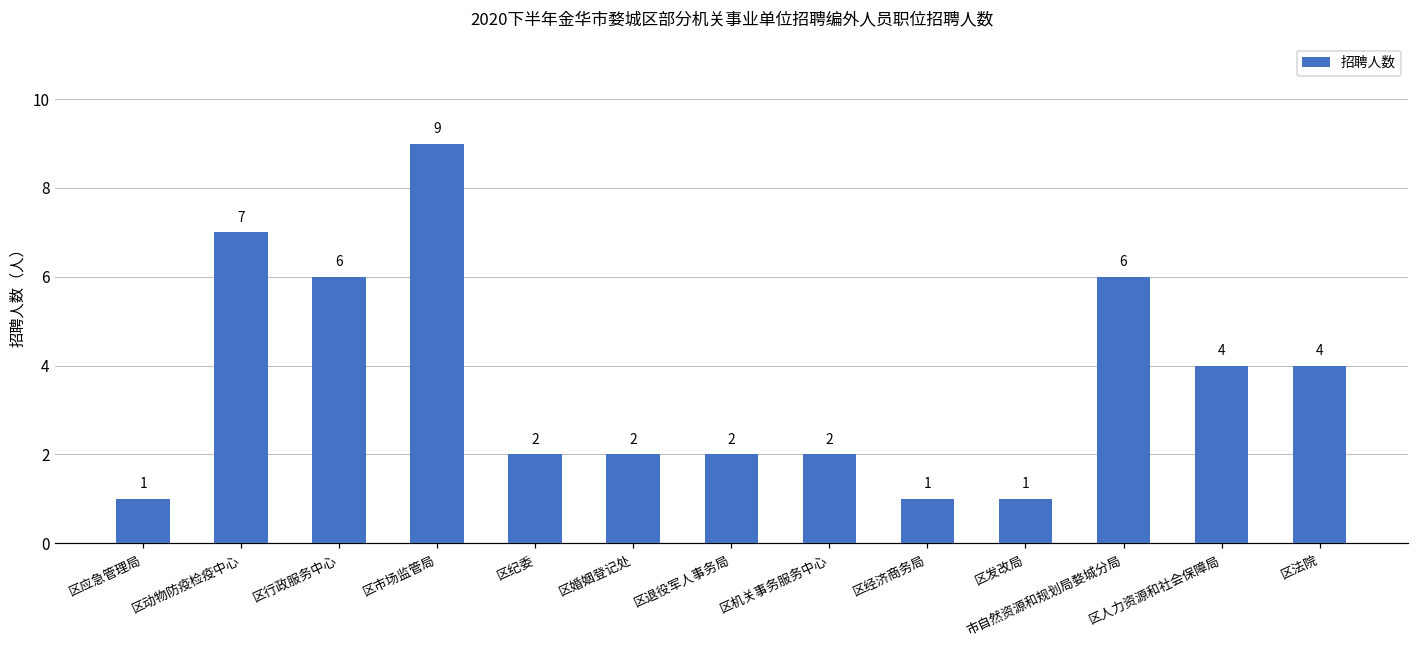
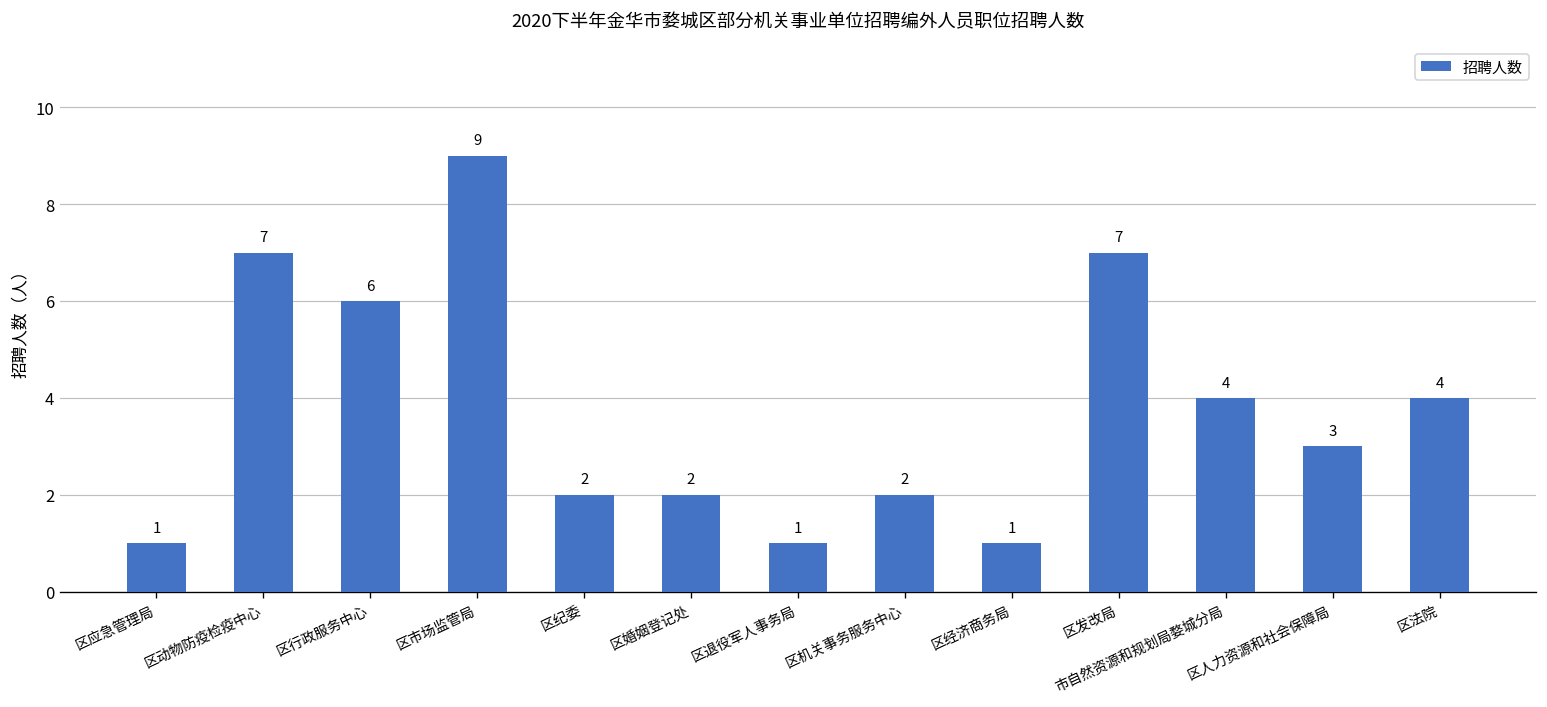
区退役军人事务局: 2 -> 1
区发改局: 1 -> 7
市自然资源和规划局婺城分局: 6 -> 4
区人力资源和社会保障局: 4 -> 3
